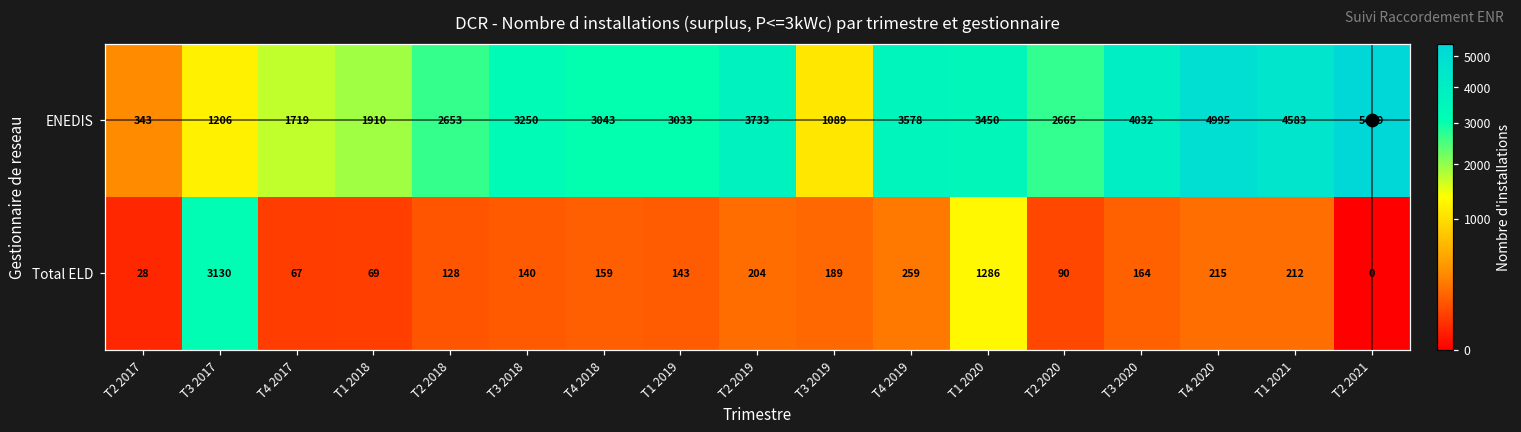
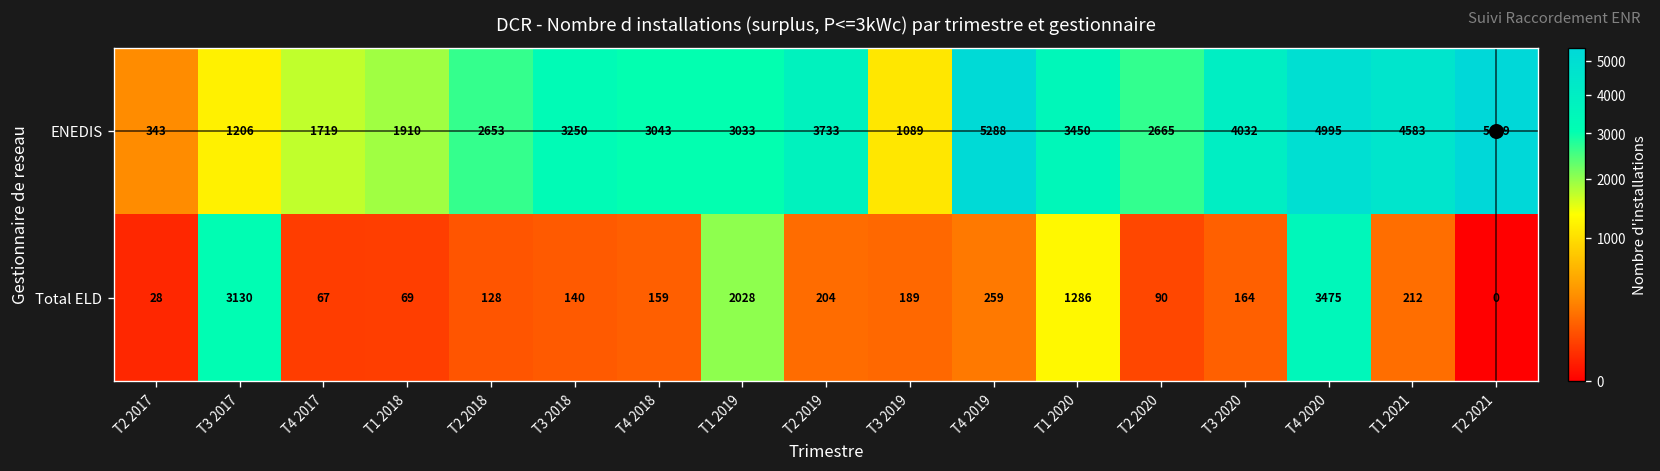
ENEDIS, T4 2019: 3578 -> 5288
Total ELD, T1 2019: 143 -> 2028
Total ELD, T4 2020: 215 -> 3475
